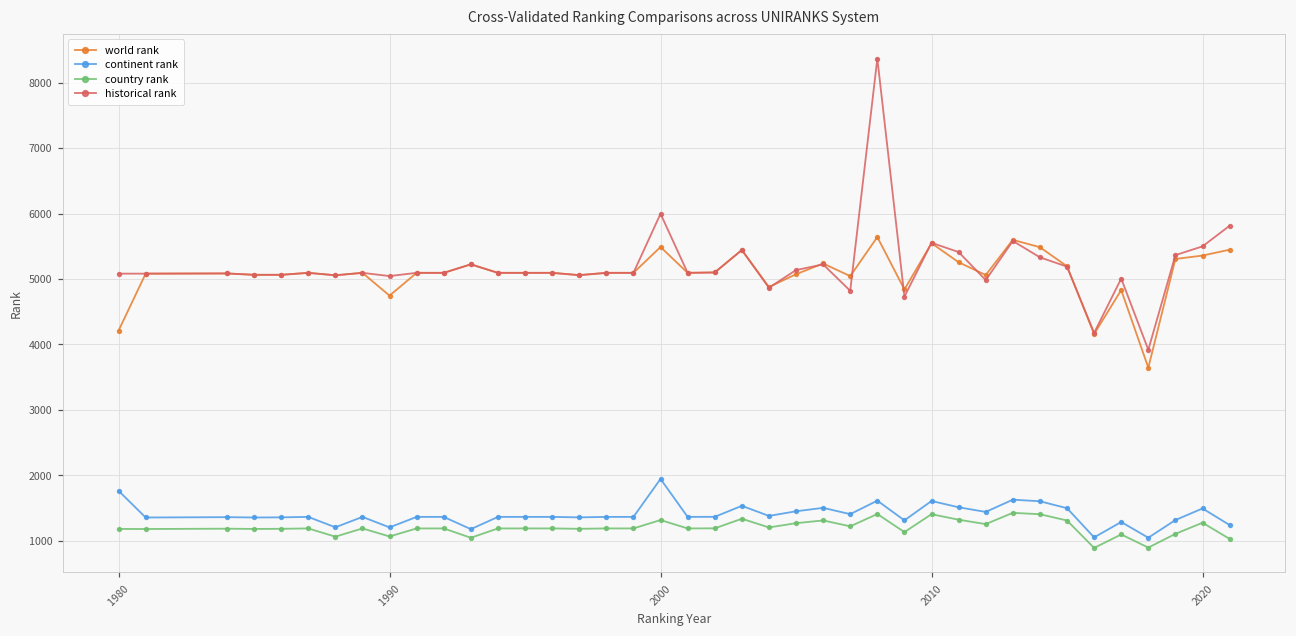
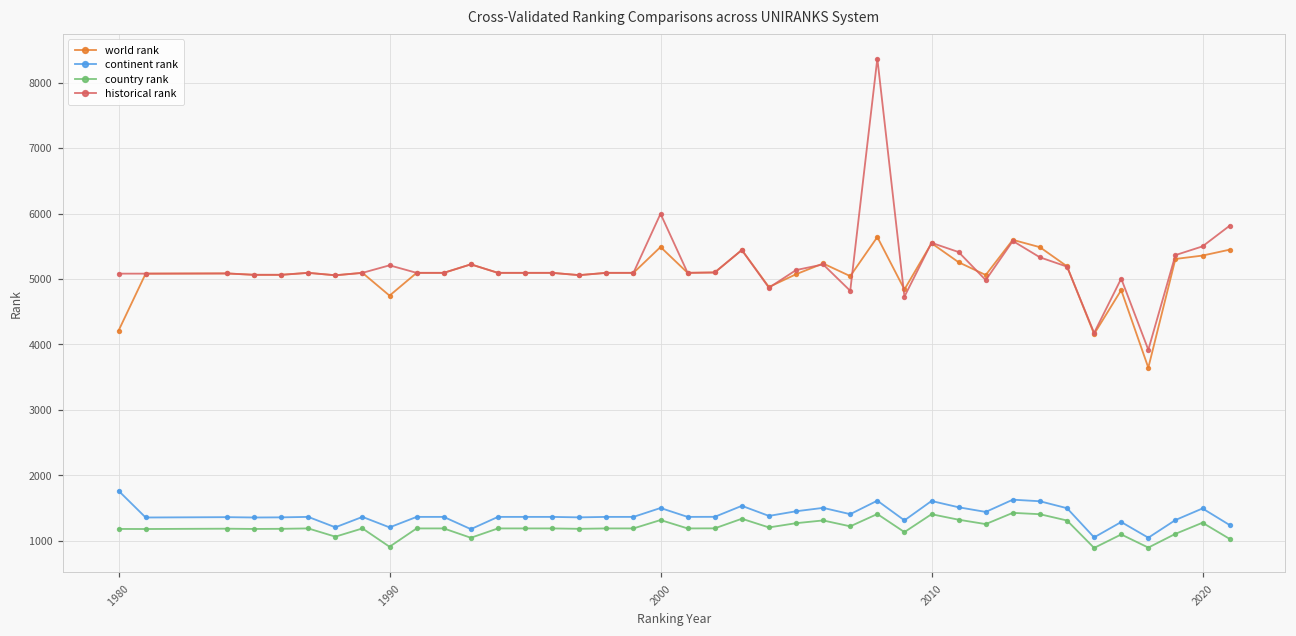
country rank, 1990: 1100 -> 900
historical rank, 1990: 5000 -> 5200
continent rank, 2000: 1900 -> 1500
